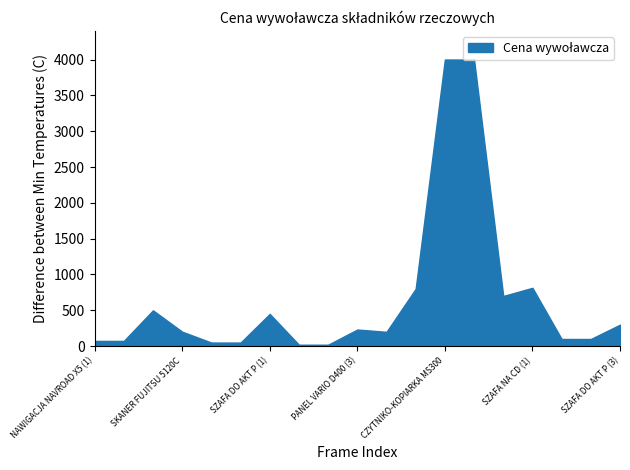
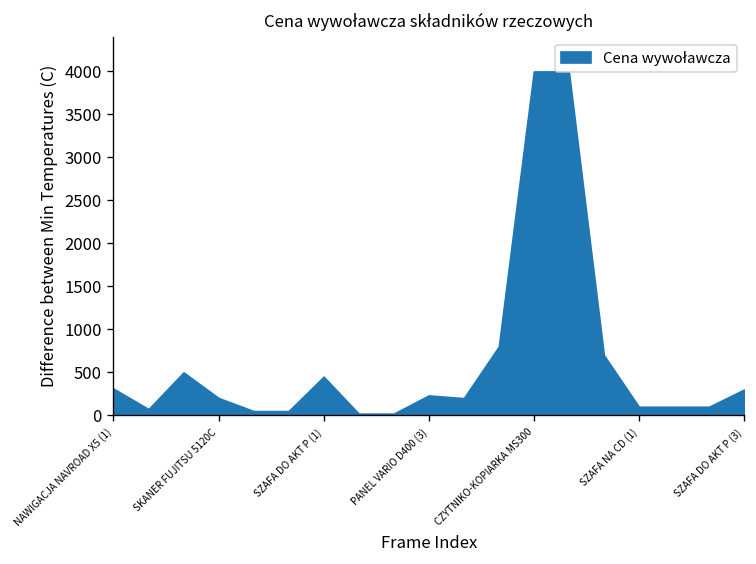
NAWIGACJA NAVROAD X5 (1): 100 -> 300
SZAFA NA CD (1): 800 -> 100
